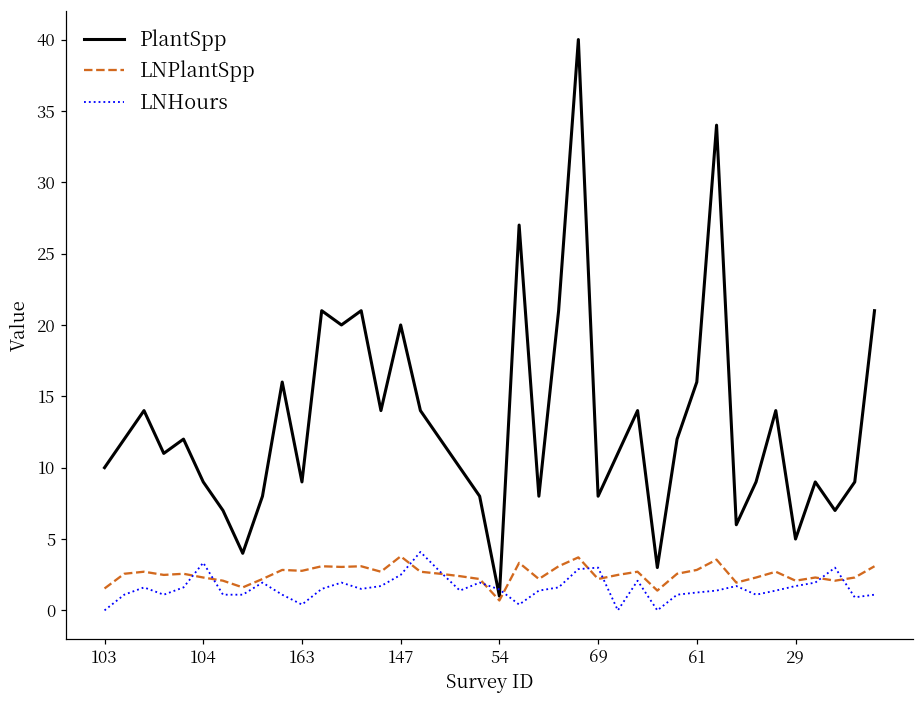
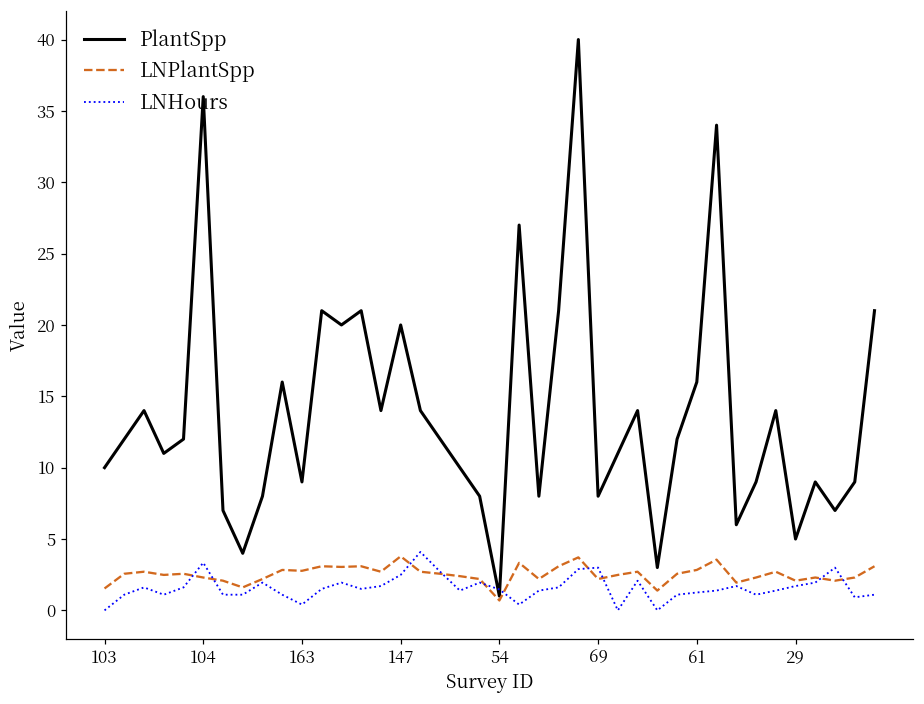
PlantSpp, 104: 9 -> 36
